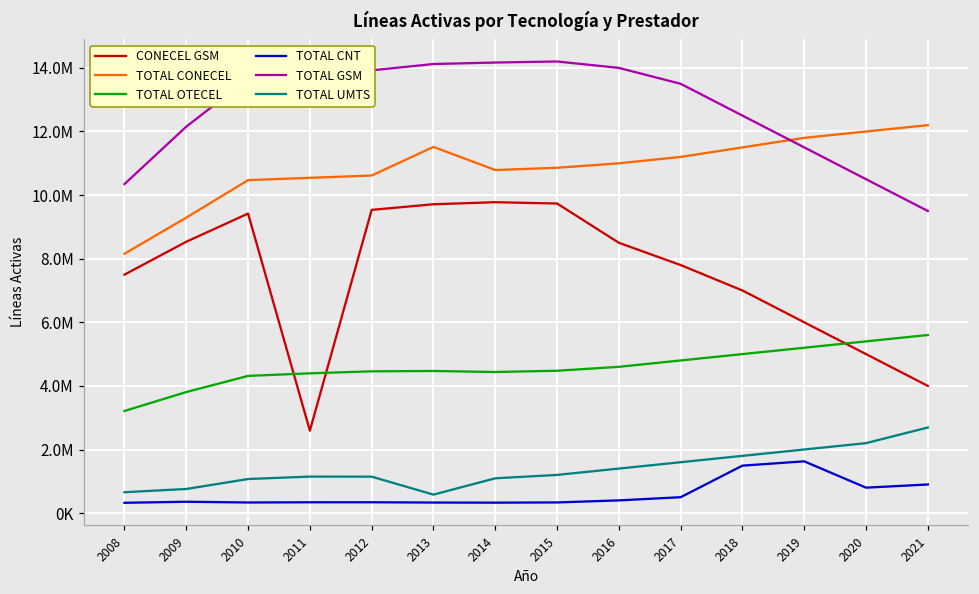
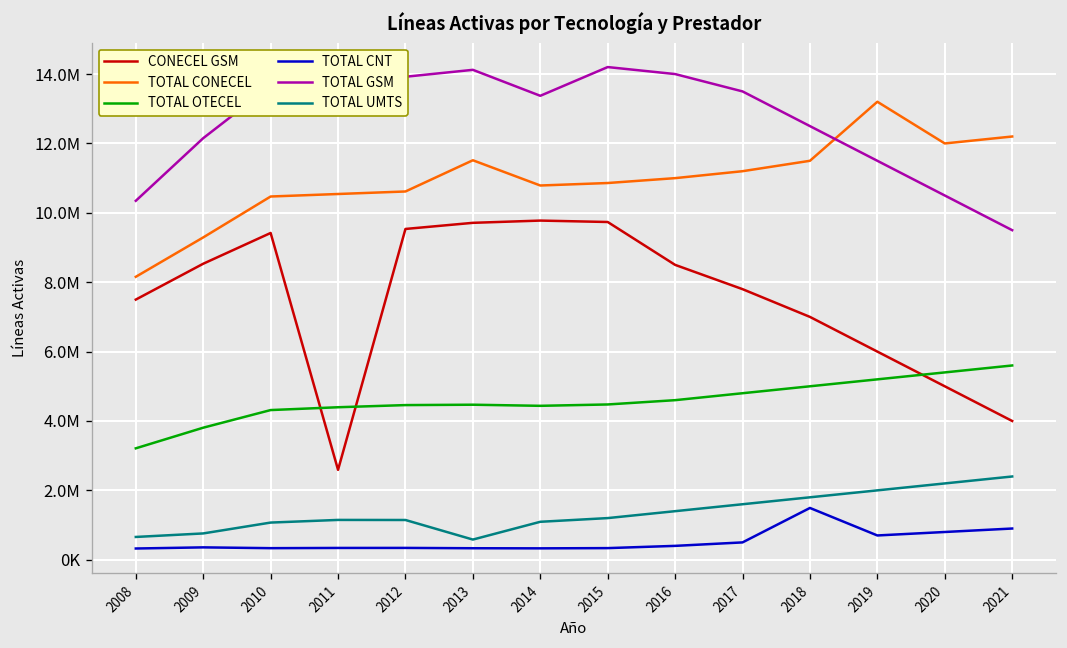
TOTAL GSM, 2014: 14200000 -> 13400000
TOTAL CONECEL, 2019: 11800000 -> 13200000
TOTAL CNT, 2019: 1600000 -> 700000
TOTAL UMTS, 2021: 2700000 -> 2400000
